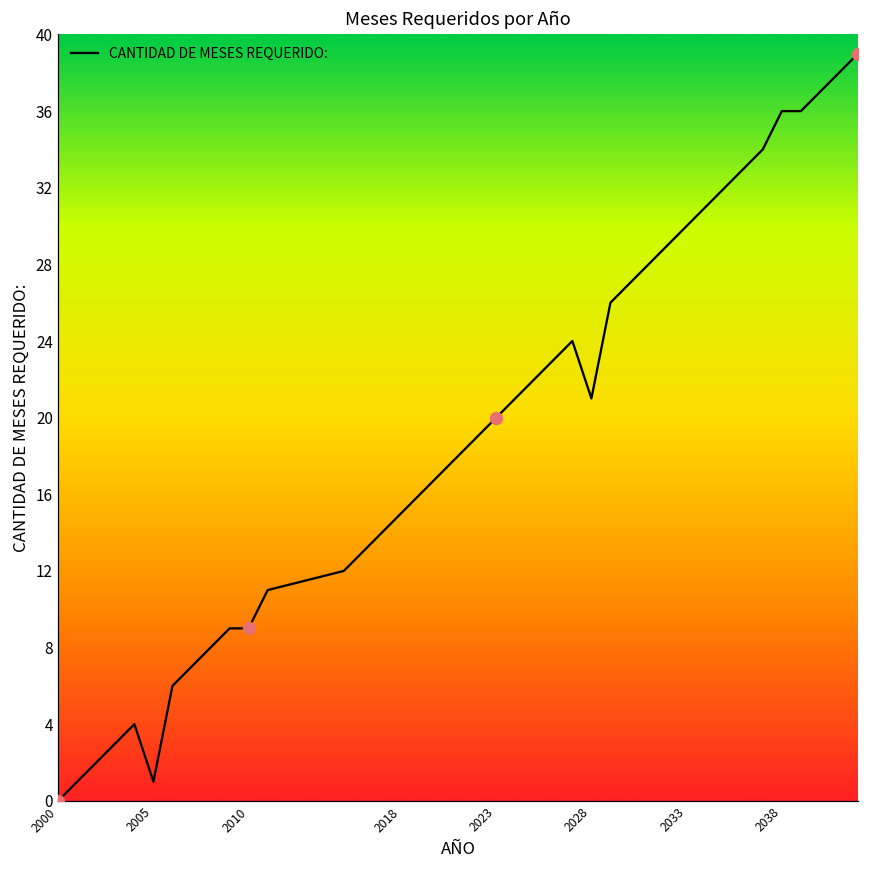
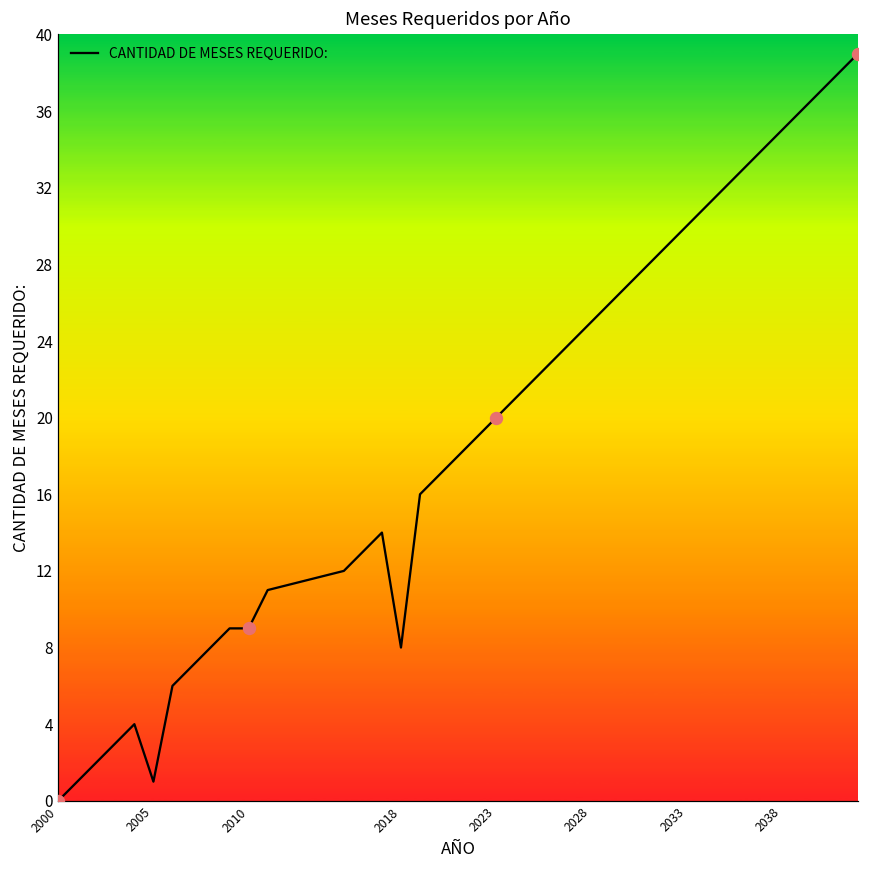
CANTIDAD DE MESES REQUERIDO:, 2018: 15 -> 8
CANTIDAD DE MESES REQUERIDO:, 2028: 21 -> 25
CANTIDAD DE MESES REQUERIDO:, 2038: 36 -> 35
